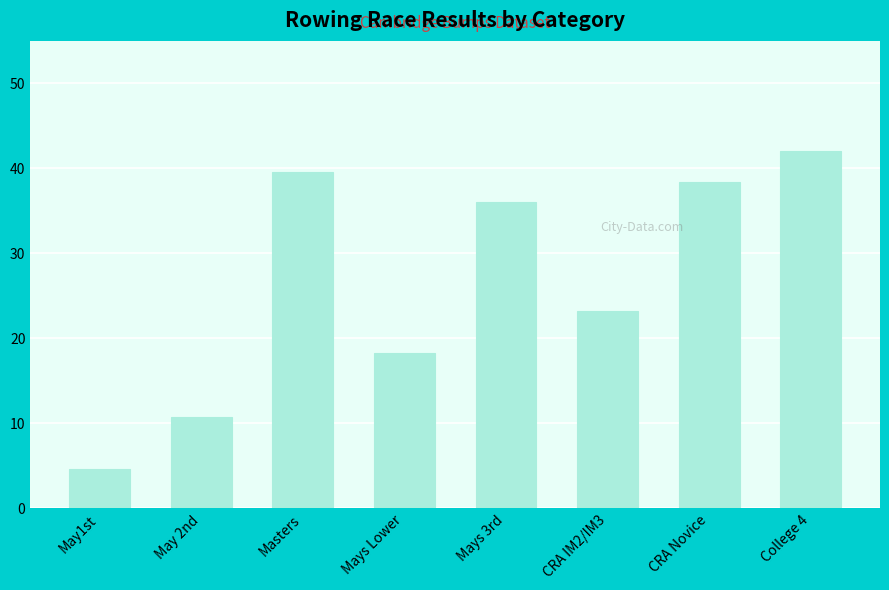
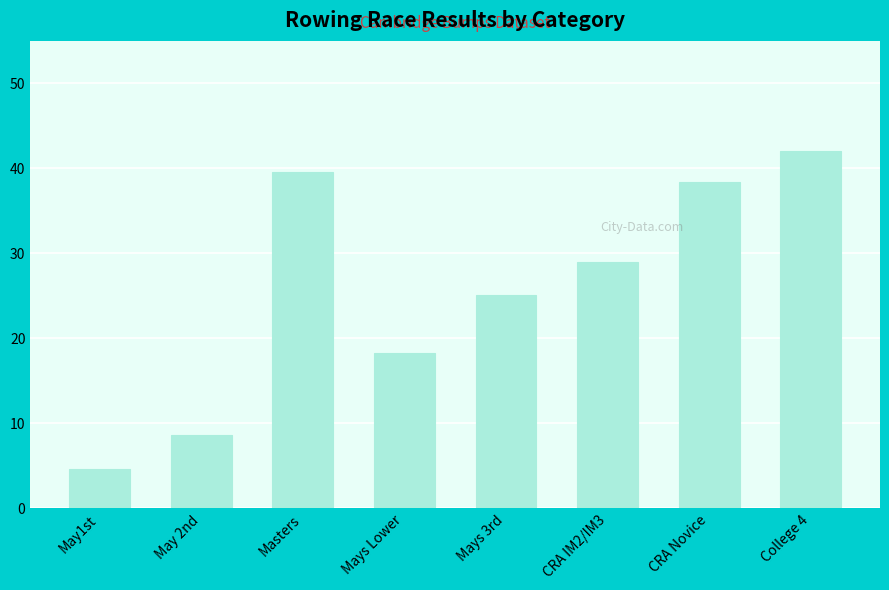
May 2nd: 11 -> 9
Mays 3rd: 36 -> 25
CRA IM2/IM3: 23 -> 29
